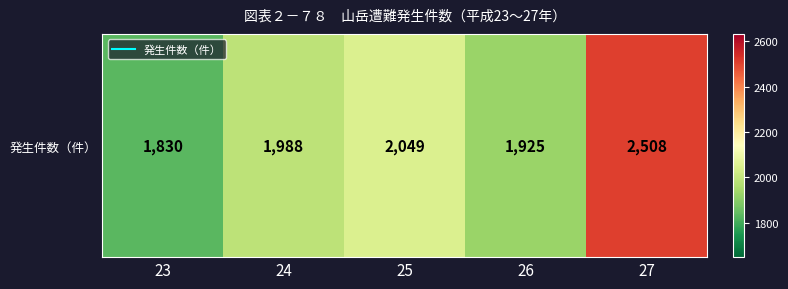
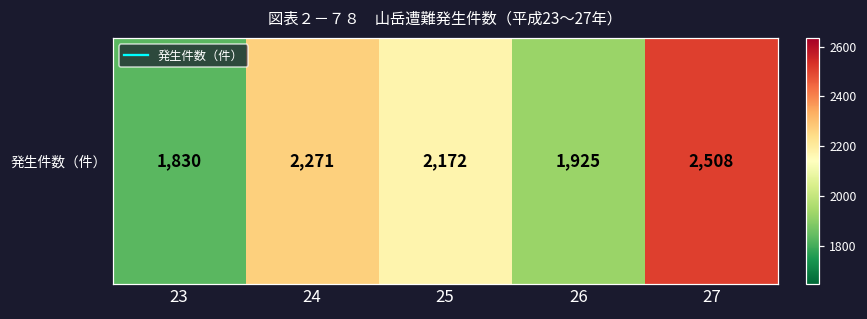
発生件数（件）, 24: 1,988 -> 2,271
発生件数（件）, 25: 2,049 -> 2,172
